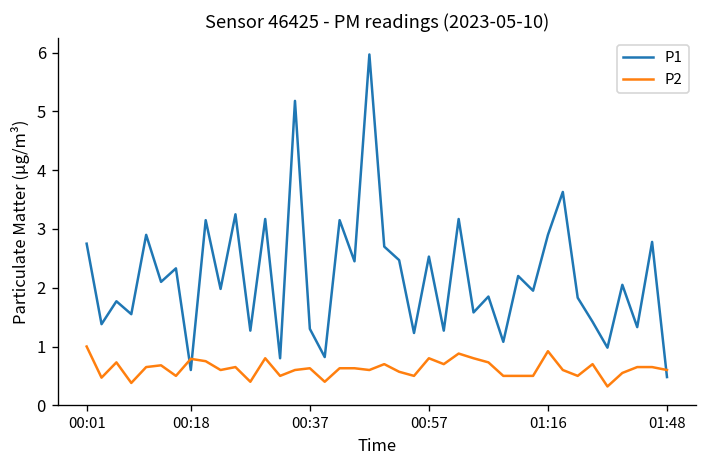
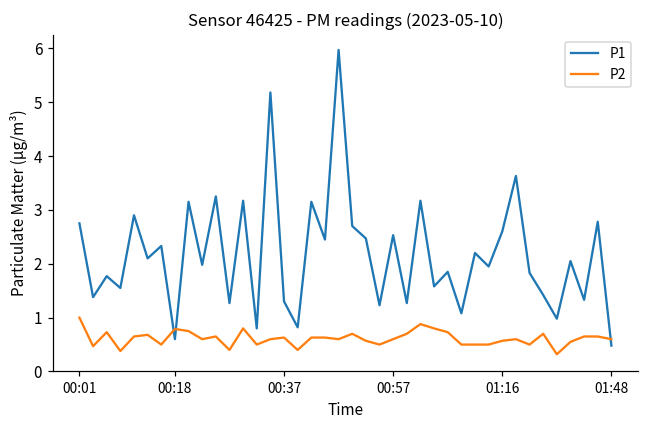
P2, 00:57: 0.8 -> 0.6
P1, 01:16: 2.9 -> 2.6
P2, 01:16: 0.9 -> 0.6
